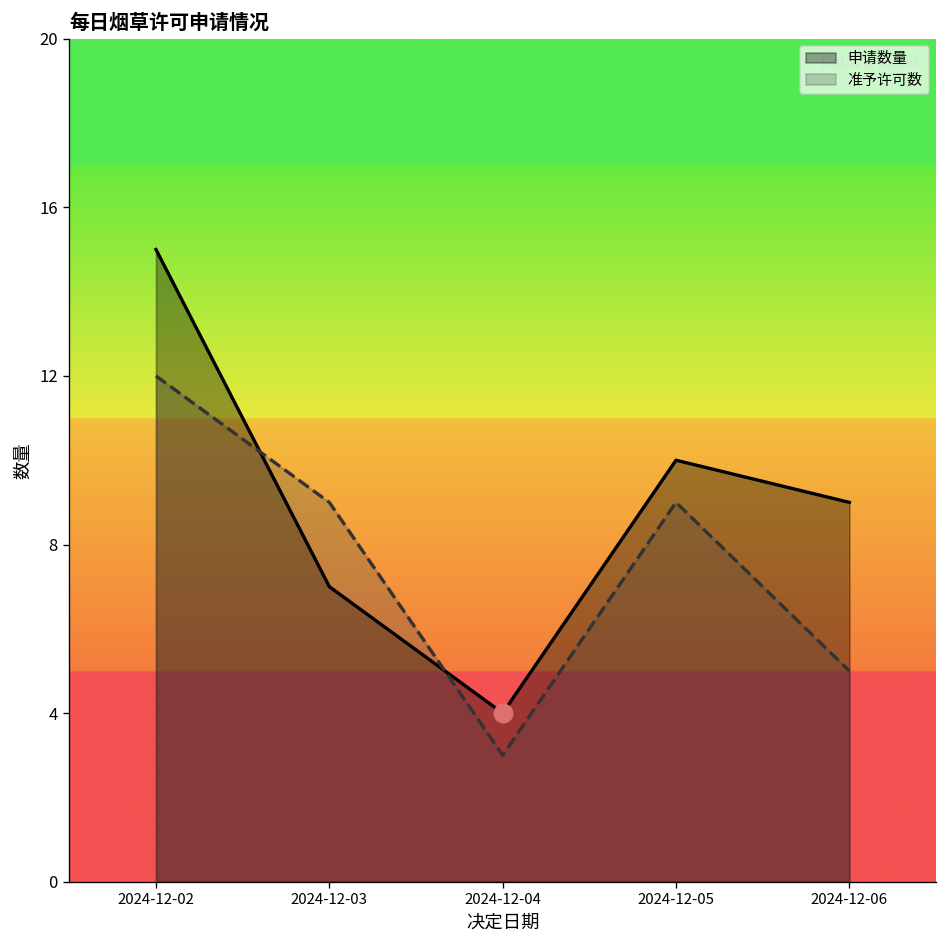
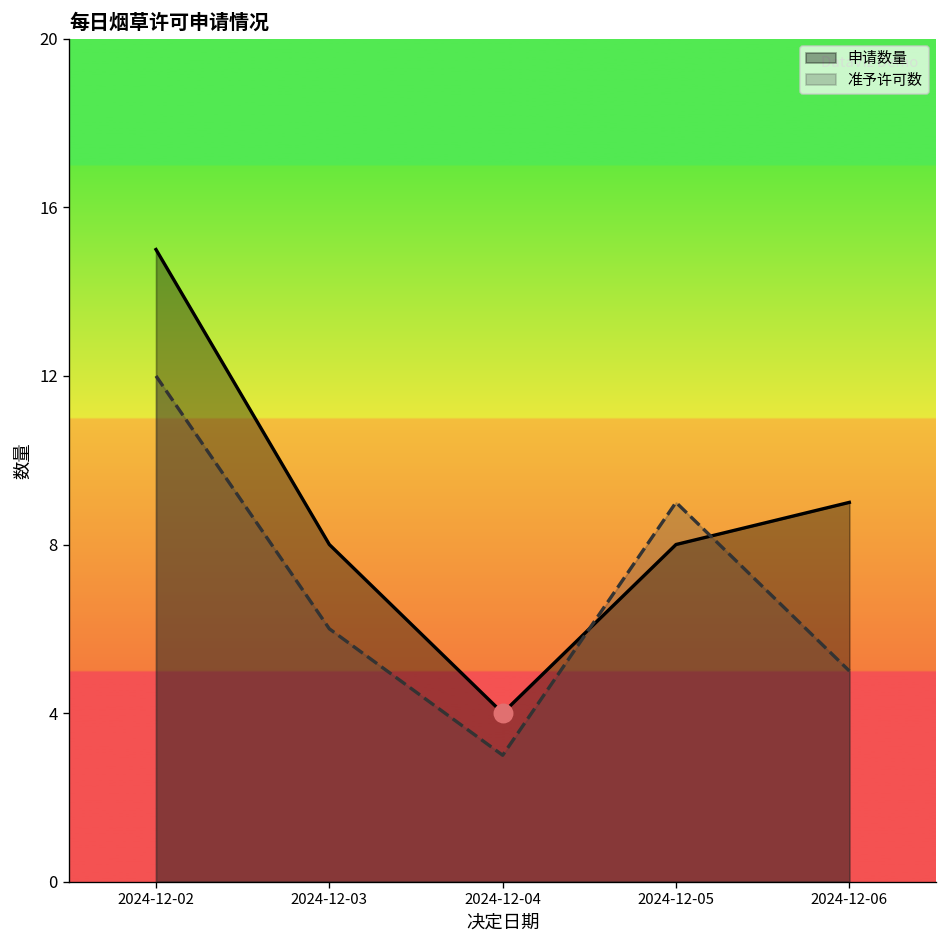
申请数量, 2024-12-03: 7 -> 8
准予许可数, 2024-12-03: 9 -> 6
申请数量, 2024-12-05: 10 -> 8
